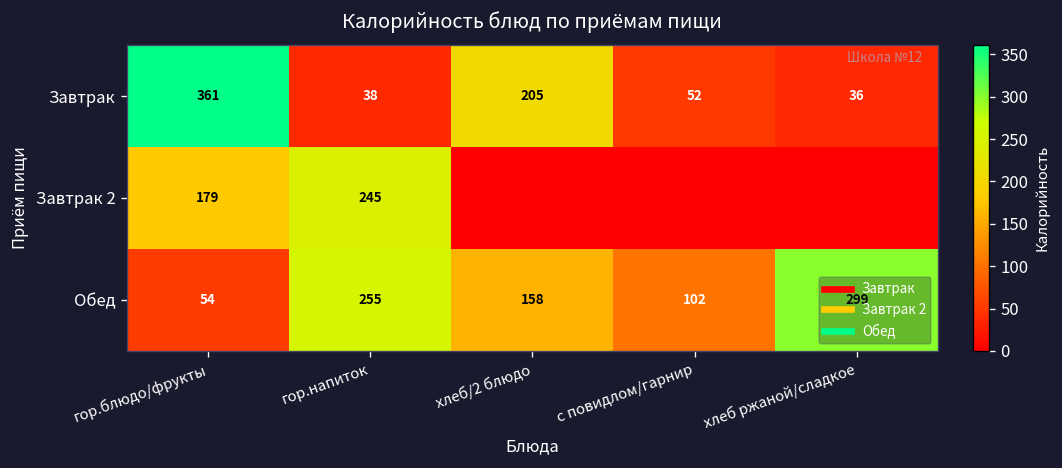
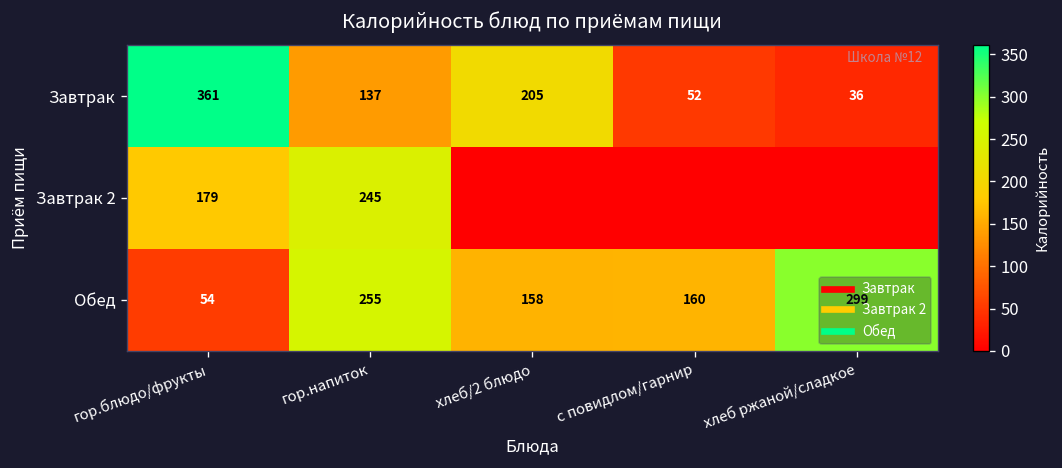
Завтрак, гор.напиток: 38 -> 137
Обед, с повидлом/гарнир: 102 -> 160
